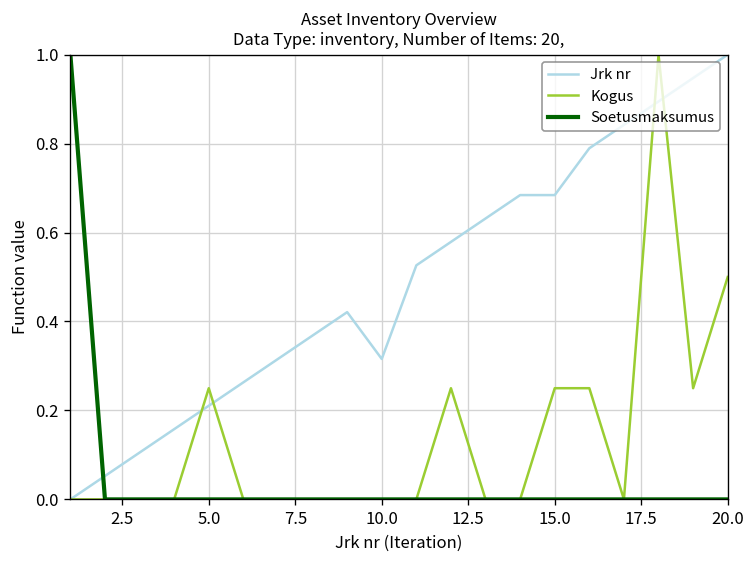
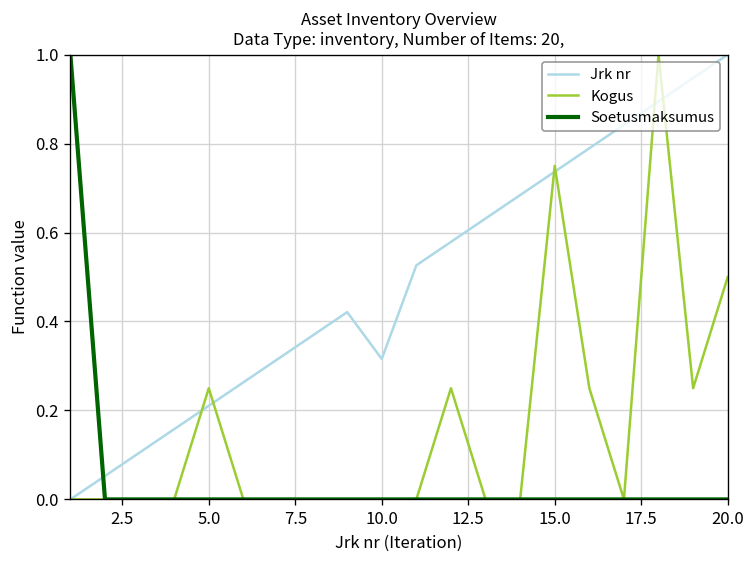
Jrk nr, 15.0: 0.68 -> 0.74
Kogus, 15.0: 0.25 -> 0.75
